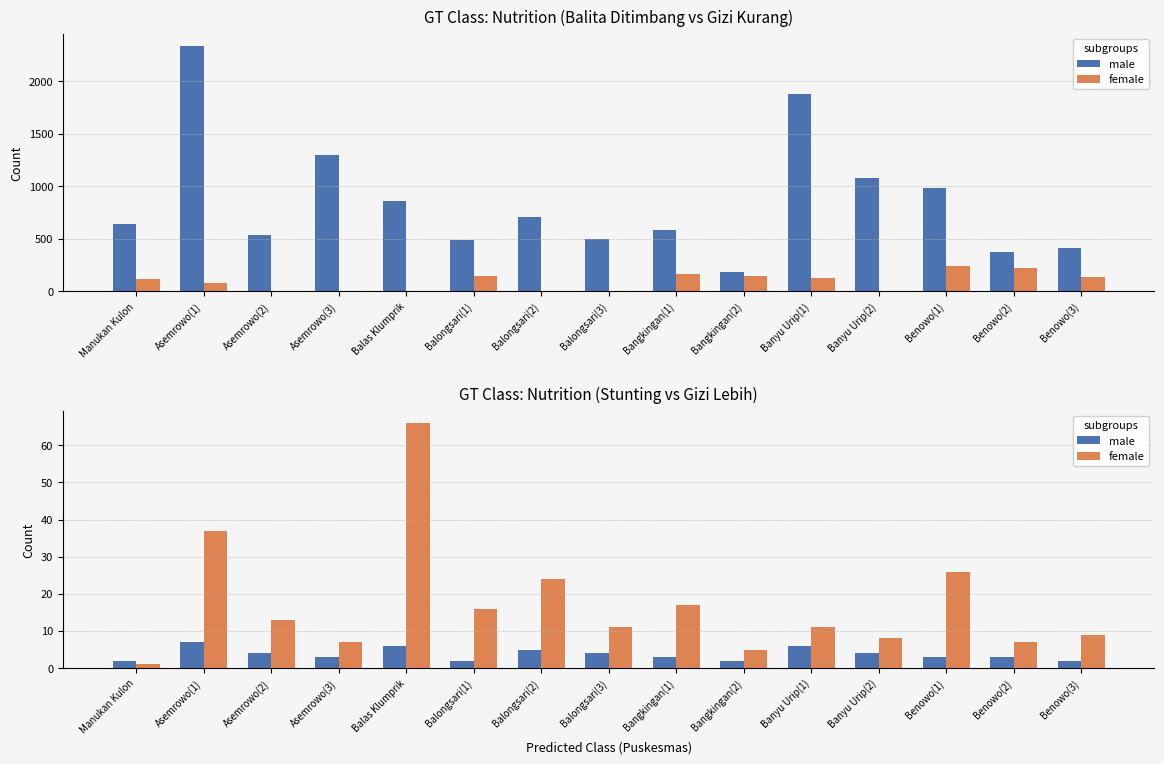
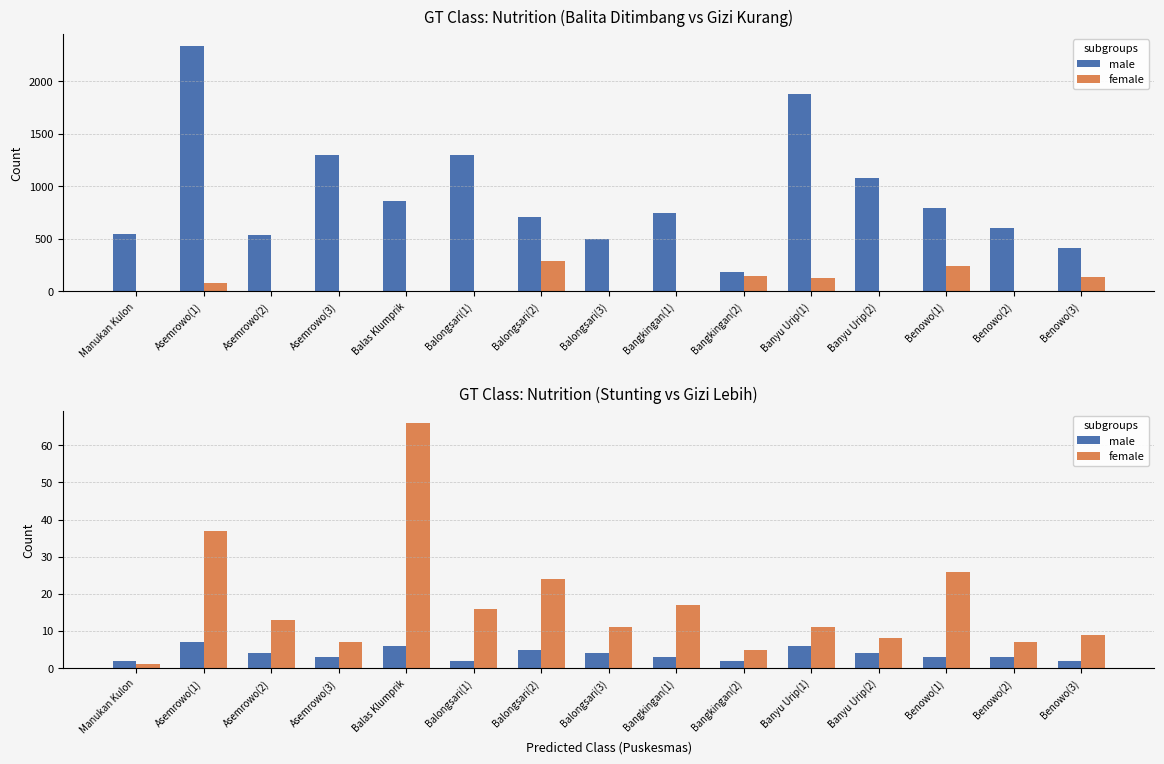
GT Class: Nutrition (Balita Ditimbang vs Gizi Kurang), male, Manukan Kulon: 640 -> 540
GT Class: Nutrition (Balita Ditimbang vs Gizi Kurang), female, Manukan Kulon: 110 -> 0
GT Class: Nutrition (Balita Ditimbang vs Gizi Kurang), male, Balongsari(1): 490 -> 1290
GT Class: Nutrition (Balita Ditimbang vs Gizi Kurang), female, Balongsari(1): 150 -> 0
GT Class: Nutrition (Balita Ditimbang vs Gizi Kurang), female, Balongsari(2): 10 -> 290
GT Class: Nutrition (Balita Ditimbang vs Gizi Kurang), male, Bangkingan(1): 590 -> 740
GT Class: Nutrition (Balita Ditimbang vs Gizi Kurang), female, Bangkingan(1): 170 -> 0
GT Class: Nutrition (Balita Ditimbang vs Gizi Kurang), male, Benowo(1): 980 -> 790
GT Class: Nutrition (Balita Ditimbang vs Gizi Kurang), male, Benowo(2): 370 -> 610
GT Class: Nutrition (Balita Ditimbang vs Gizi Kurang), female, Benowo(2): 220 -> 10
